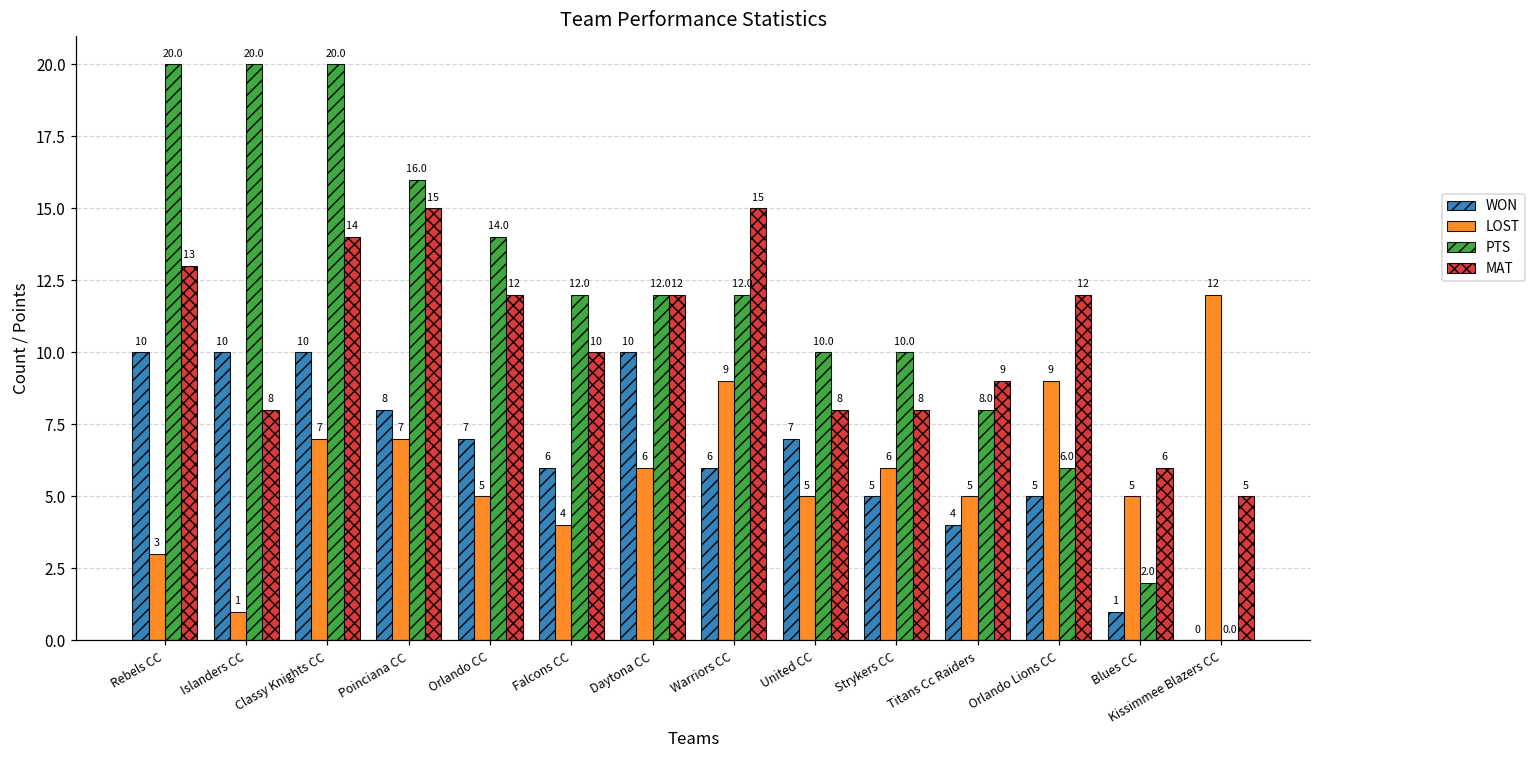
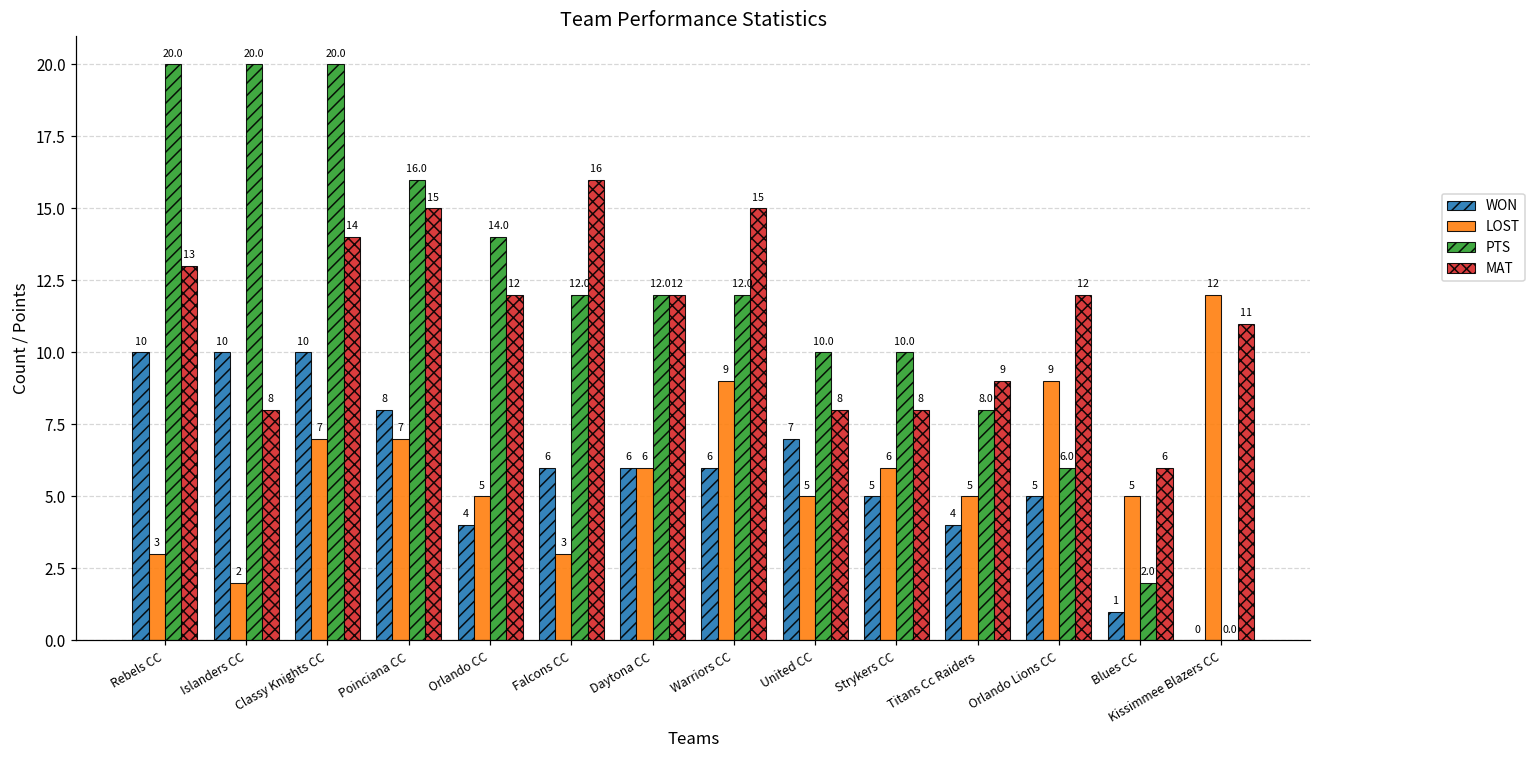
LOST, Islanders CC: 1 -> 2
WON, Orlando CC: 7 -> 4
LOST, Falcons CC: 4 -> 3
MAT, Falcons CC: 10 -> 16
WON, Daytona CC: 10 -> 6
MAT, Kissimmee Blazers CC: 5 -> 11
